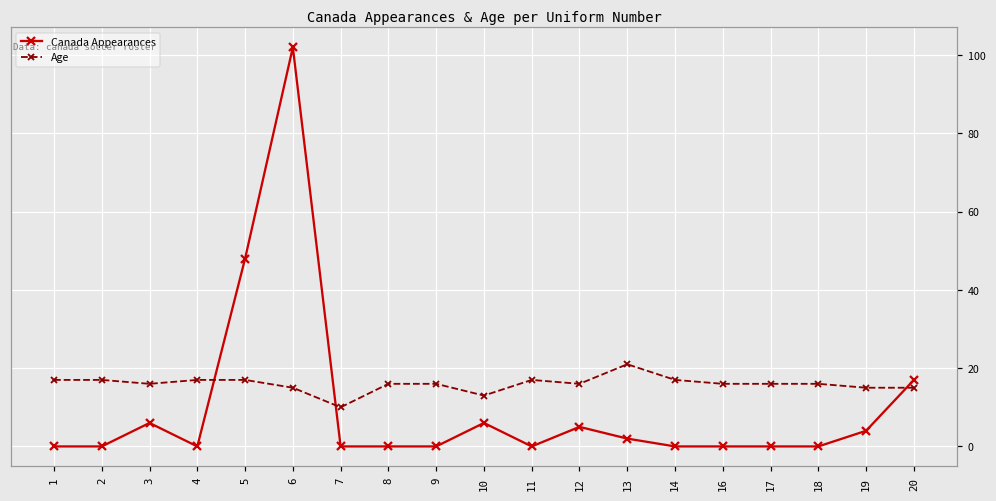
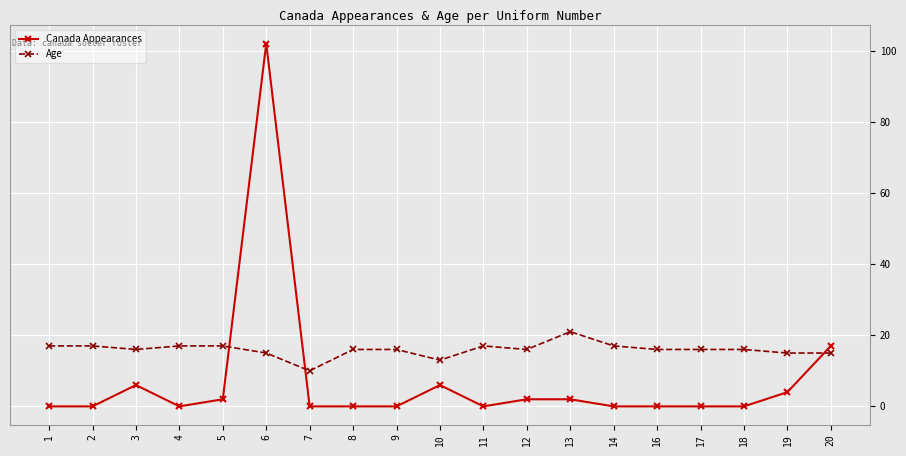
Canada Appearances, 5: 48 -> 2
Canada Appearances, 12: 5 -> 2
